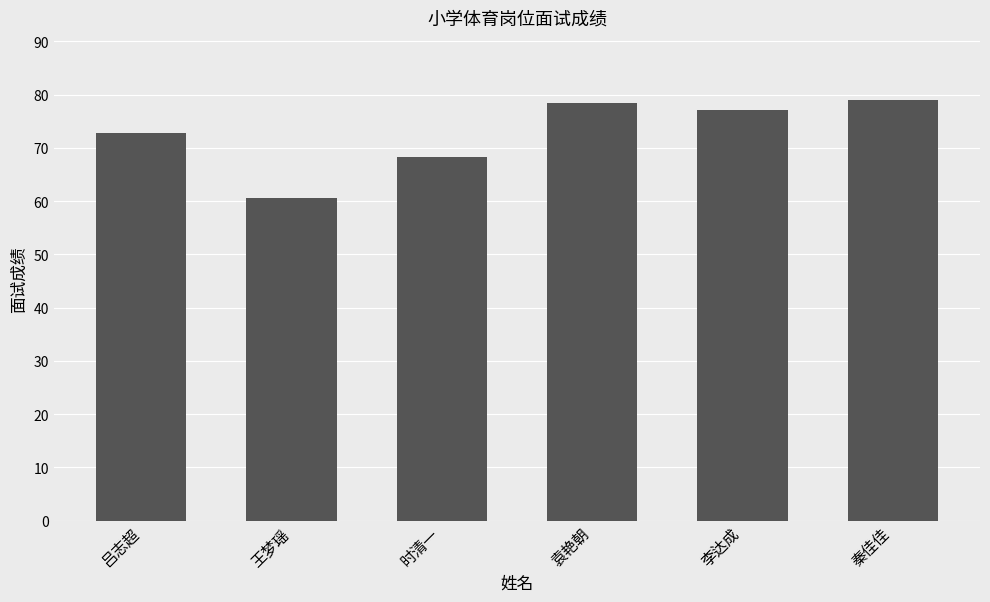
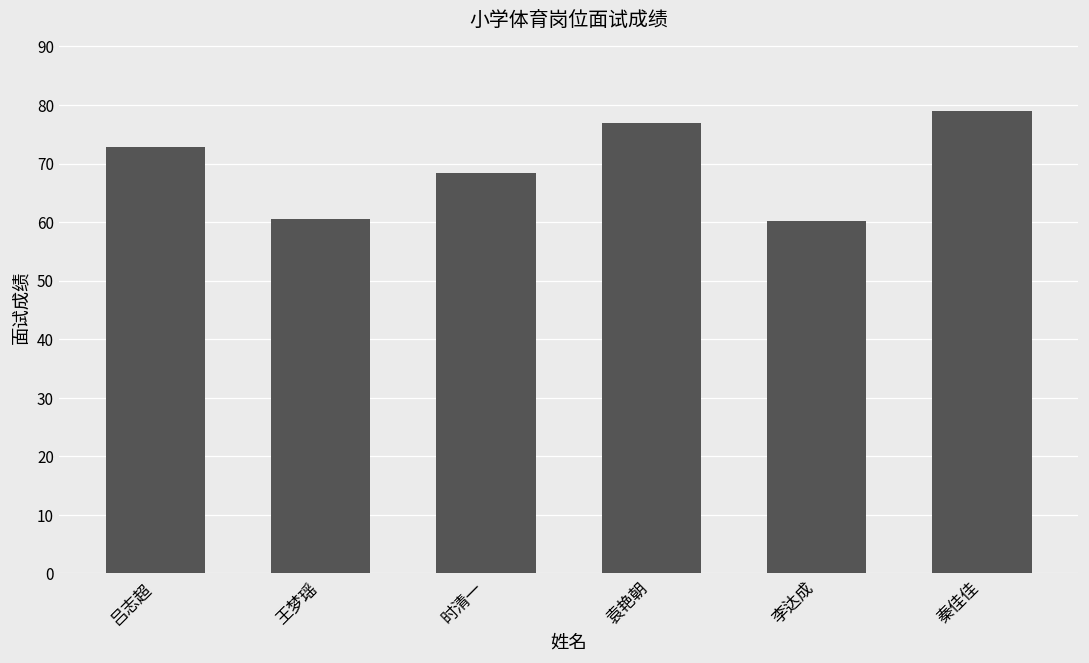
袁艳朝: 78 -> 77
李达成: 77 -> 60
